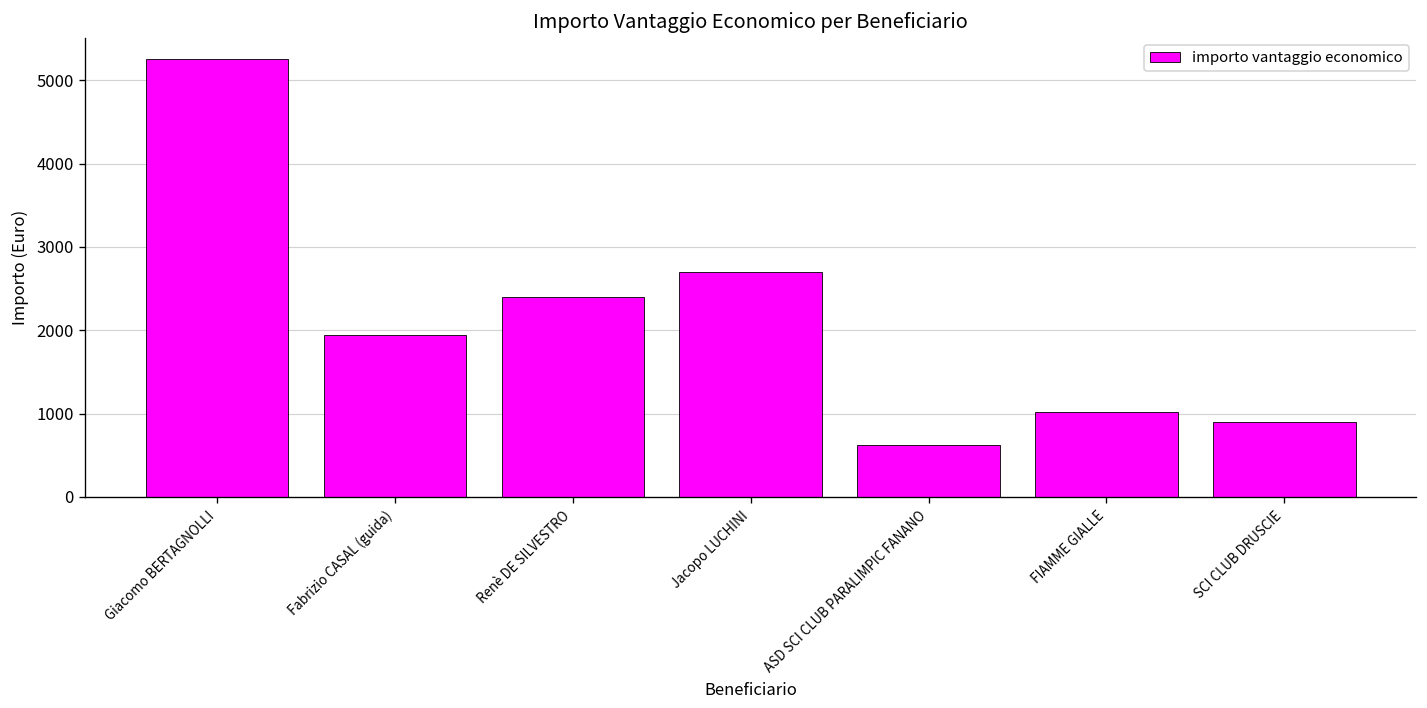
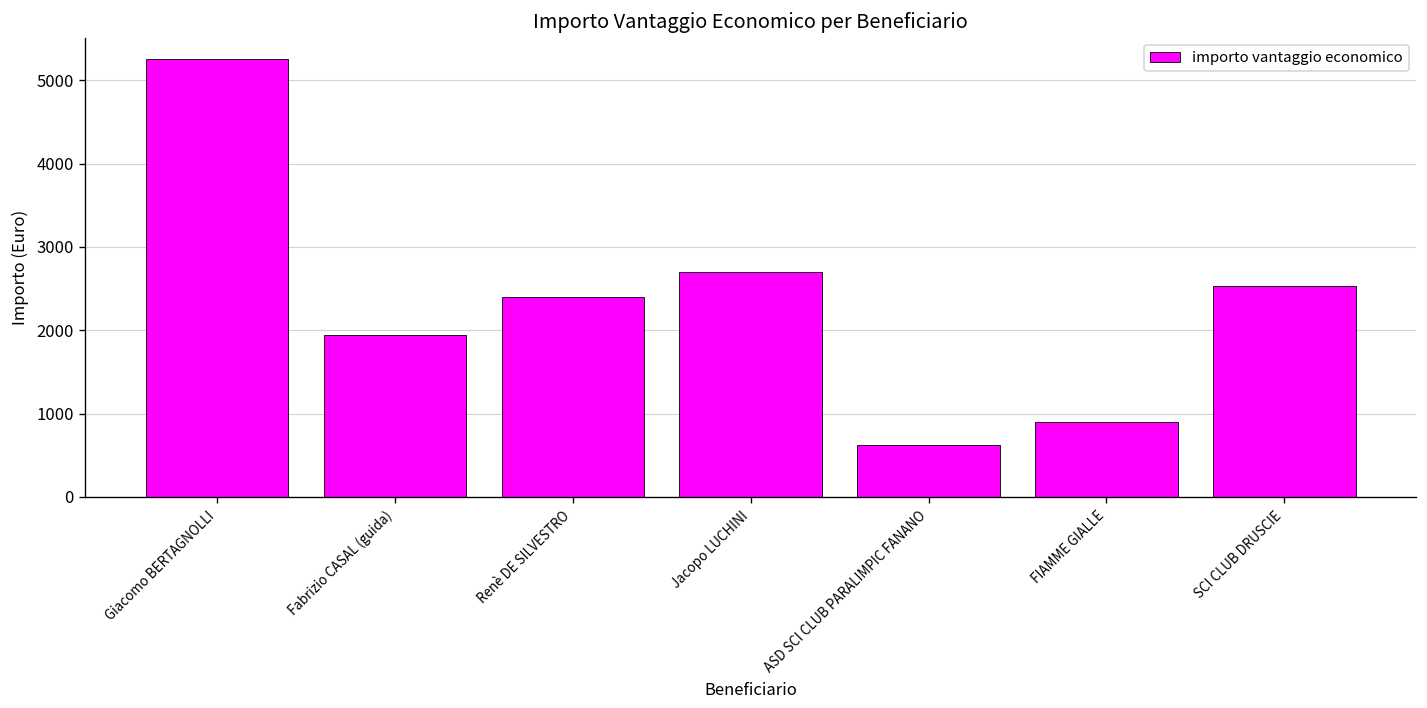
FIAMME GIALLE: 1000 -> 900
SCI CLUB DRUSCIE: 900 -> 2500
